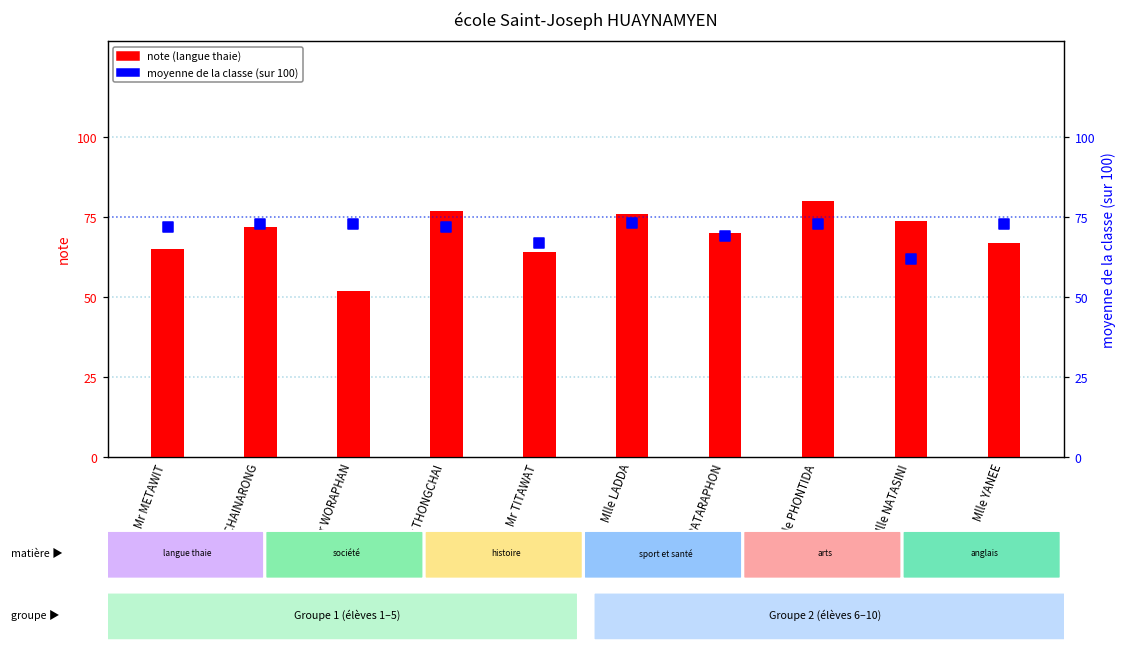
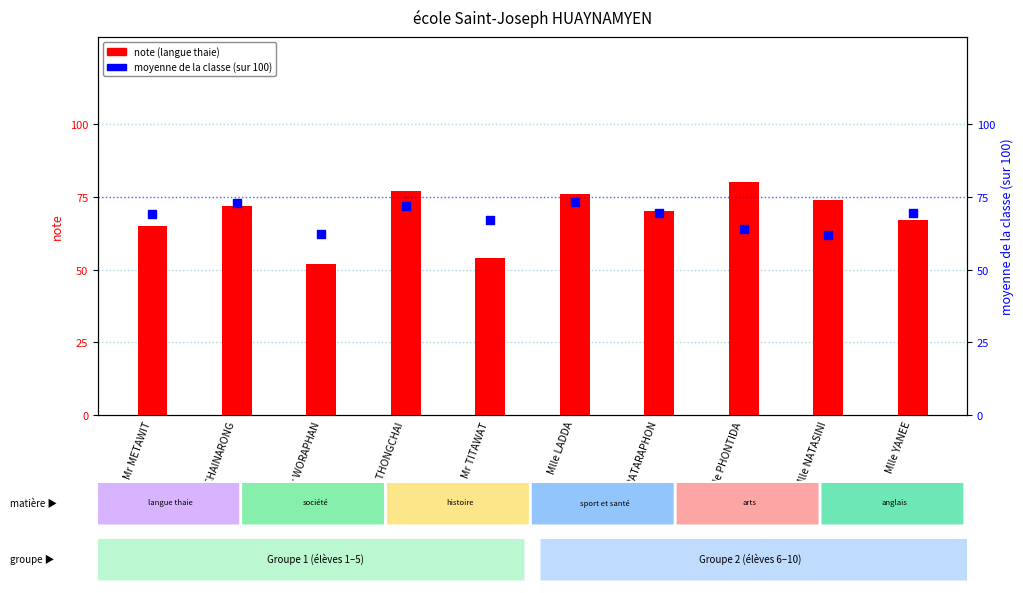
note (langue thaie), Mr TITAWAT: 64 -> 54
moyenne de la classe (sur 100), Mr METAWIT: 72 -> 69
moyenne de la classe (sur 100), Mr WORAPHAN: 73 -> 62
moyenne de la classe (sur 100), Mlle PHONTIDA: 73 -> 64
moyenne de la classe (sur 100), Mlle YANEE: 73 -> 70
